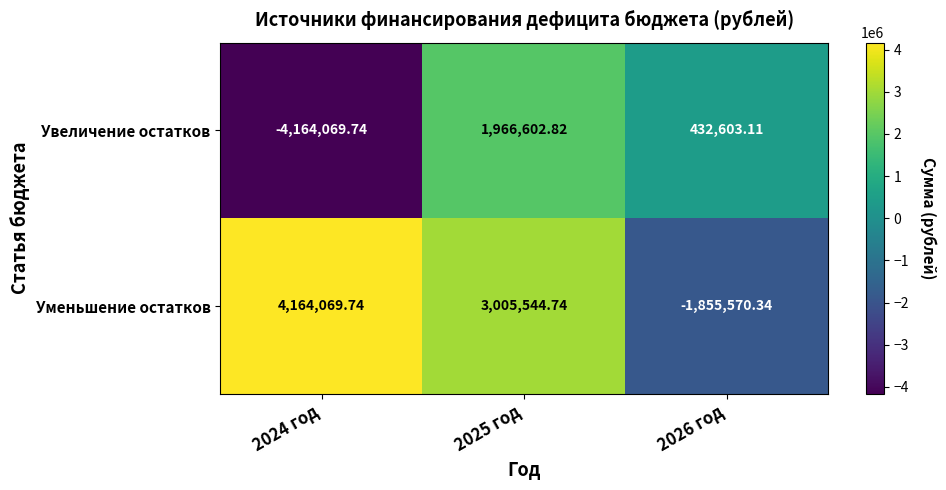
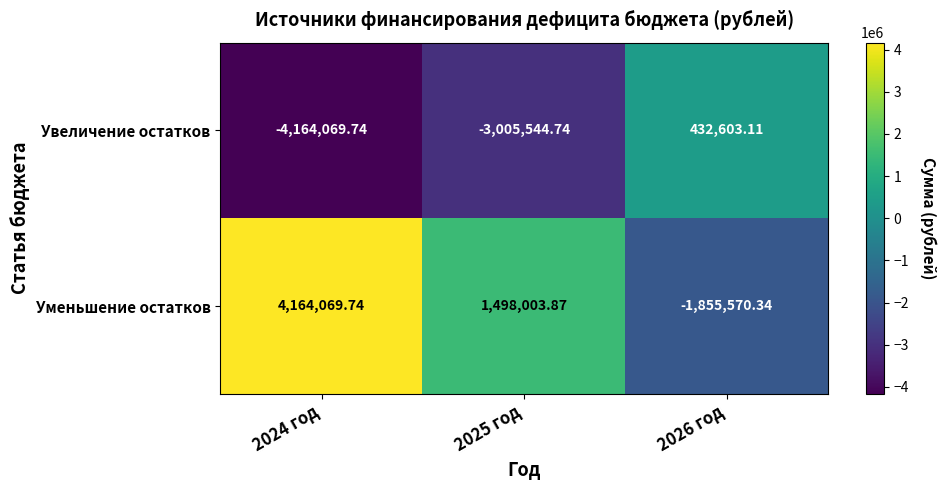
Увеличение остатков, 2025 год: 1,966,602.82 -> -3,005,544.74
Уменьшение остатков, 2025 год: 3,005,544.74 -> 1,498,003.87
